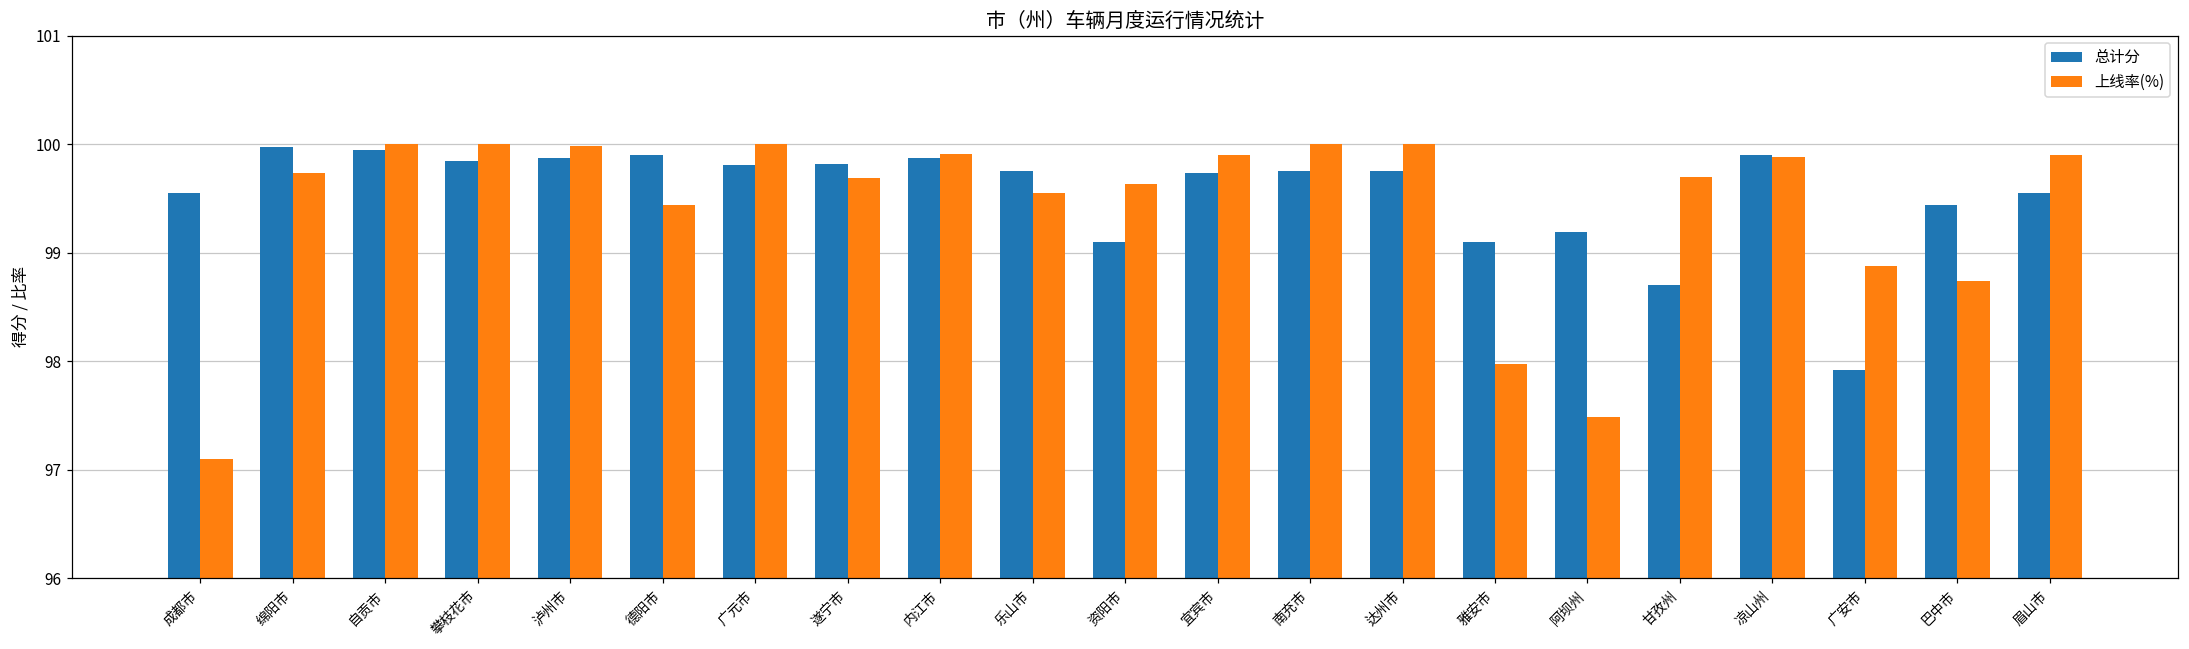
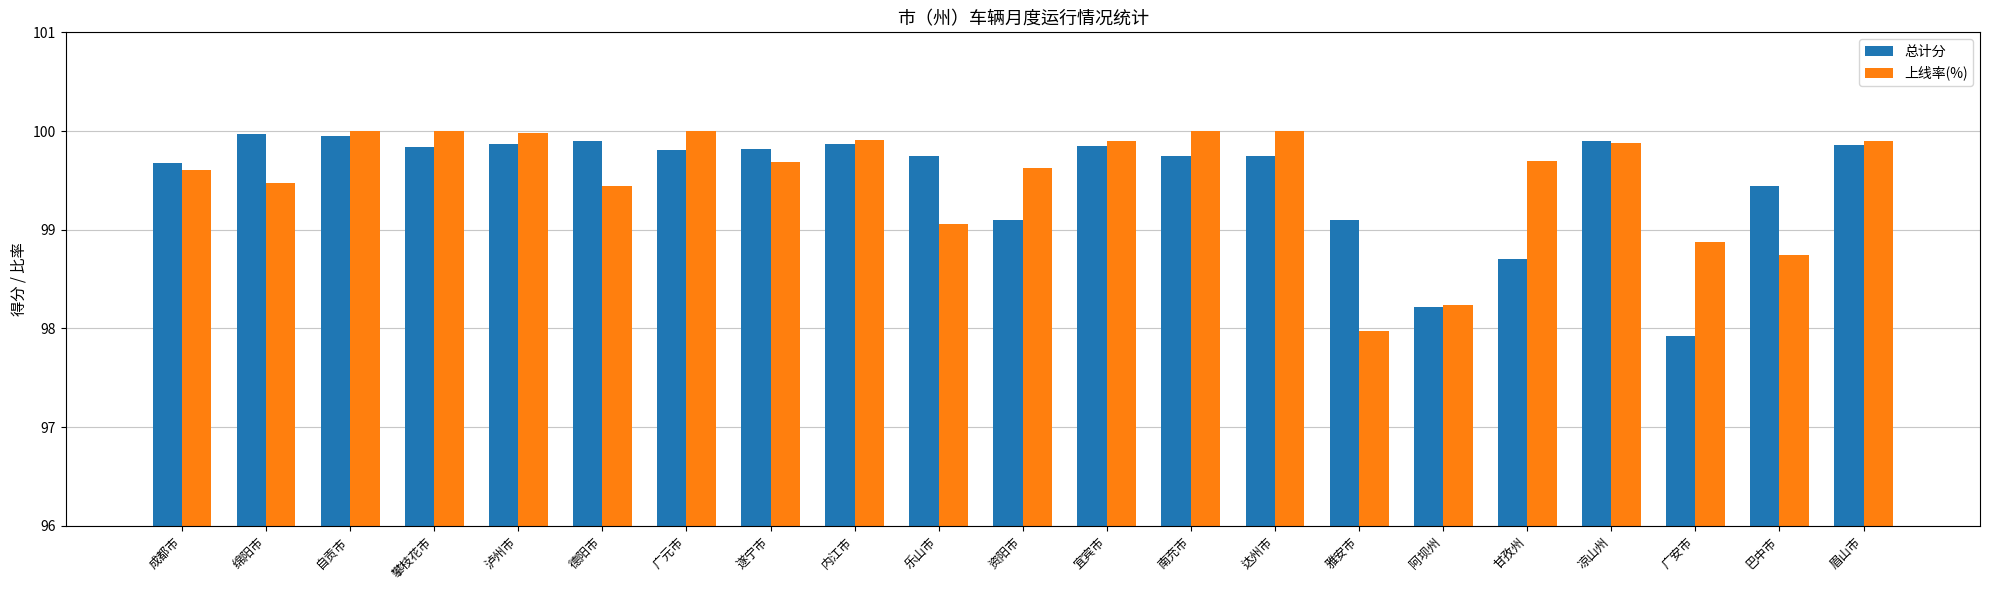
总计分, 成都市: 99.6 -> 99.7
上线率(%), 成都市: 97.1 -> 99.6
上线率(%), 绵阳市: 99.7 -> 99.5
上线率(%), 乐山市: 99.6 -> 99.1
总计分, 宜宾市: 99.7 -> 99.9
总计分, 阿坝州: 99.2 -> 98.2
上线率(%), 阿坝州: 97.5 -> 98.2
总计分, 眉山市: 99.6 -> 99.9
